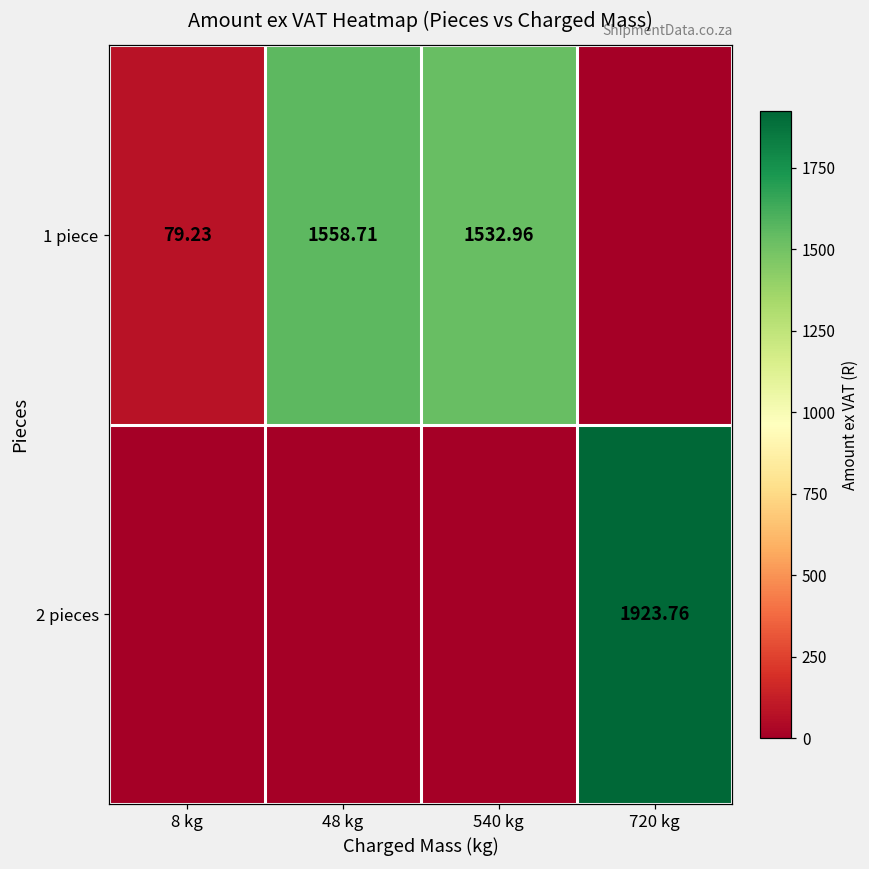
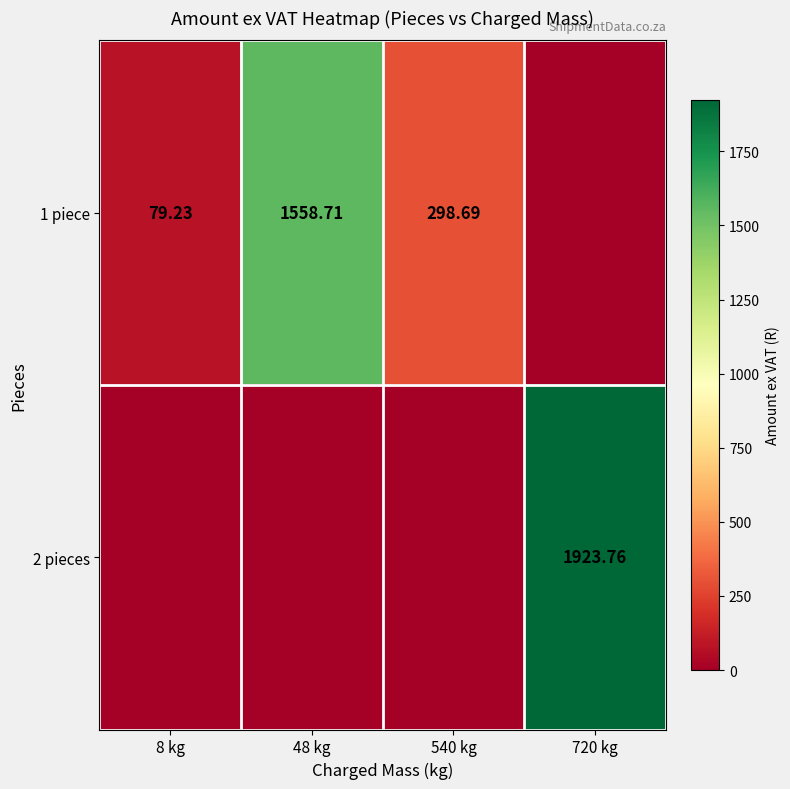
1 piece, 540 kg: 1532.96 -> 298.69
